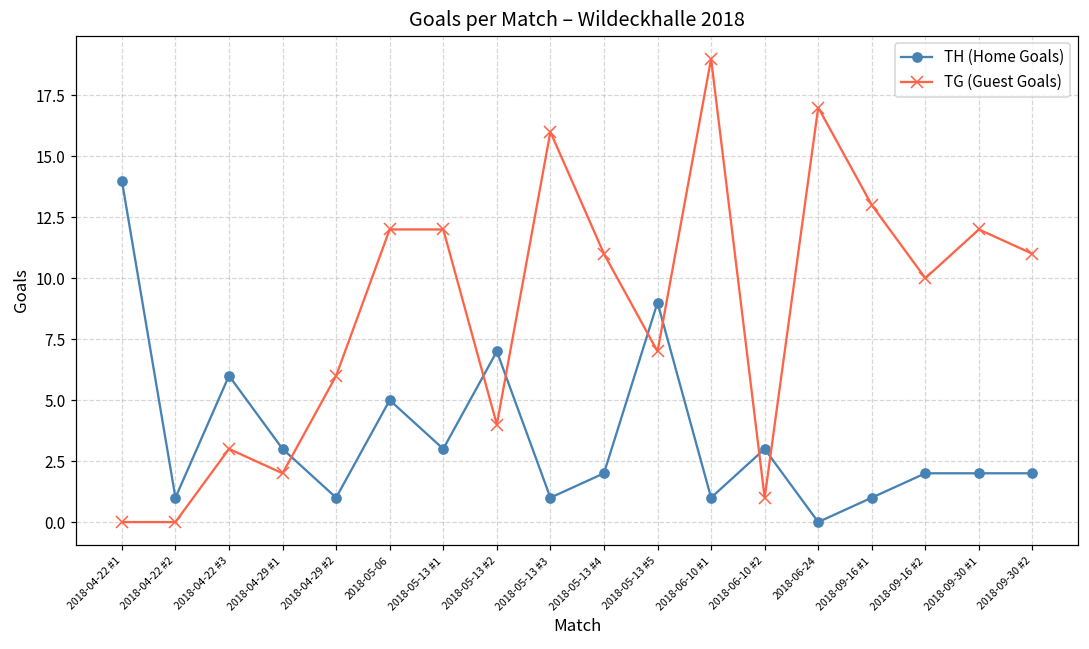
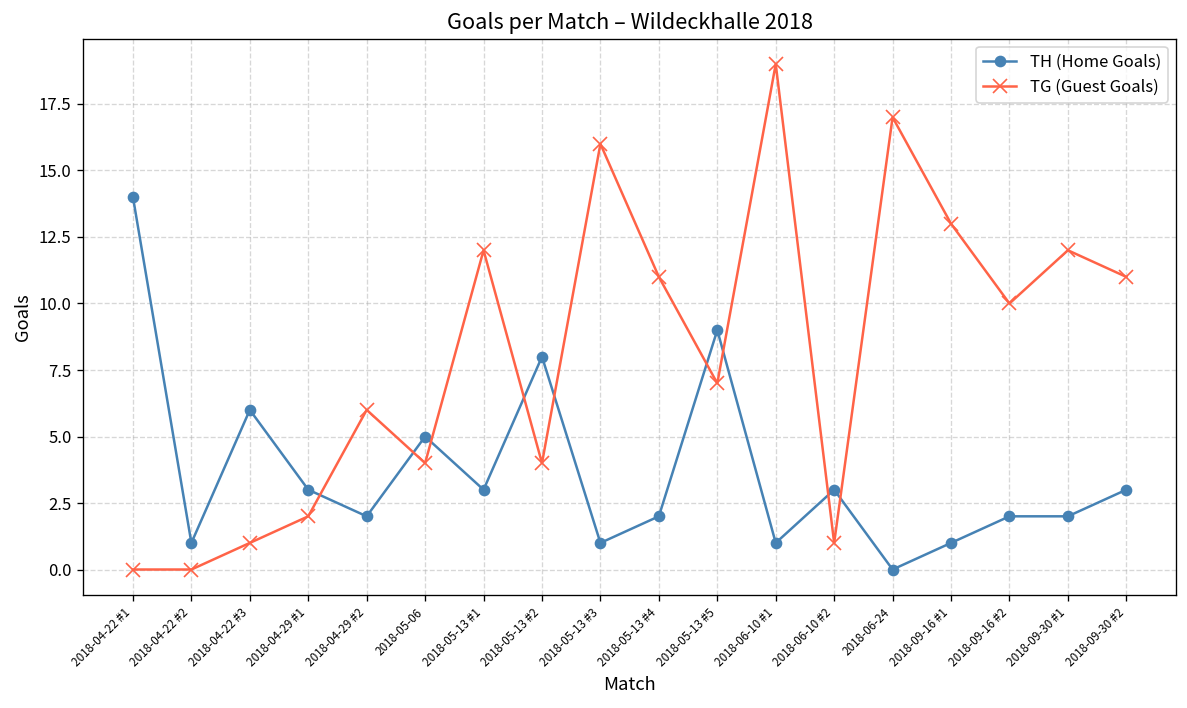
TG (Guest Goals), 2018-04-22 #3: 3 -> 1
TH (Home Goals), 2018-04-29 #2: 1 -> 2
TG (Guest Goals), 2018-05-06: 12 -> 4
TH (Home Goals), 2018-05-13 #2: 7 -> 8
TH (Home Goals), 2018-09-30 #2: 2 -> 3
